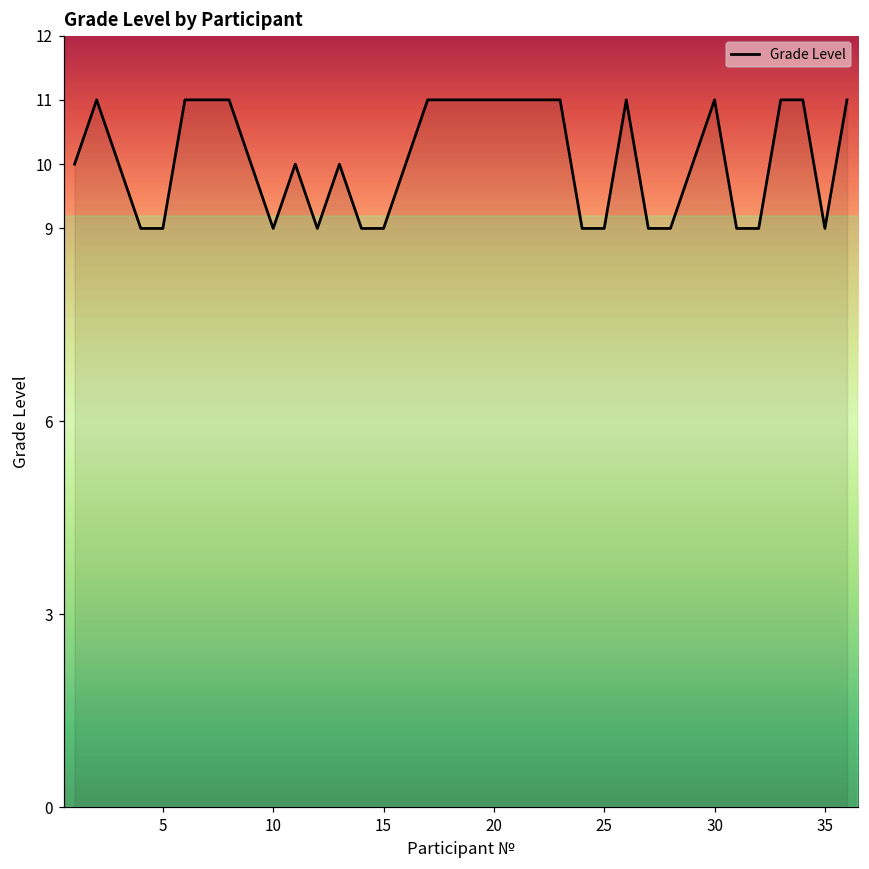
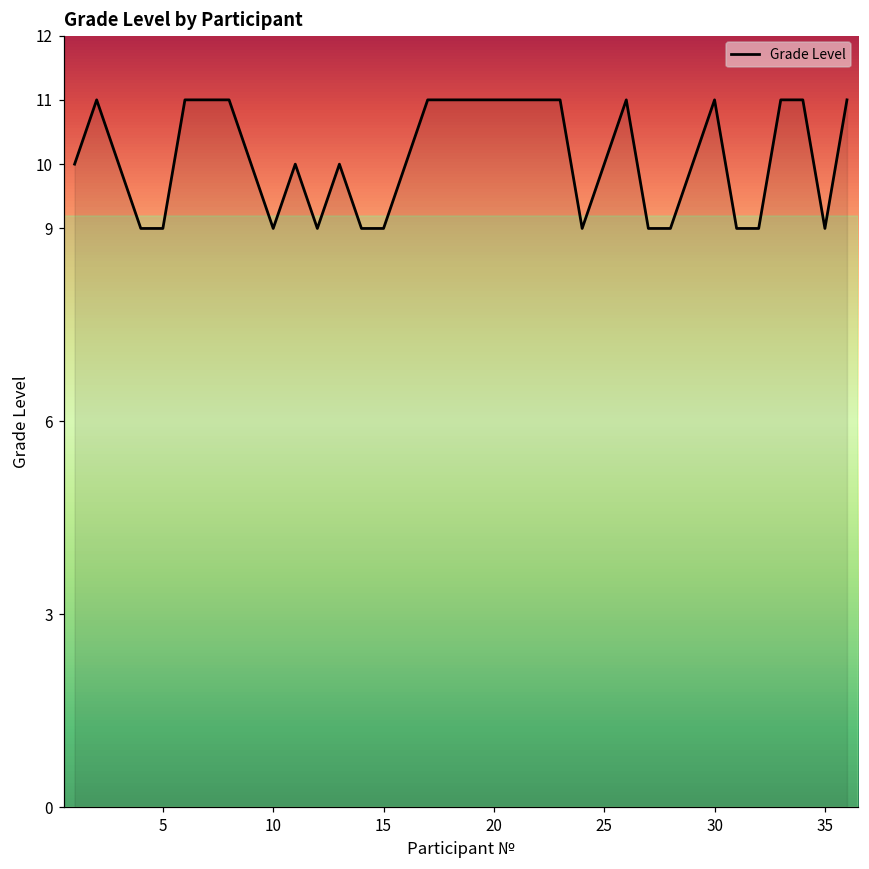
25: 9 -> 10
